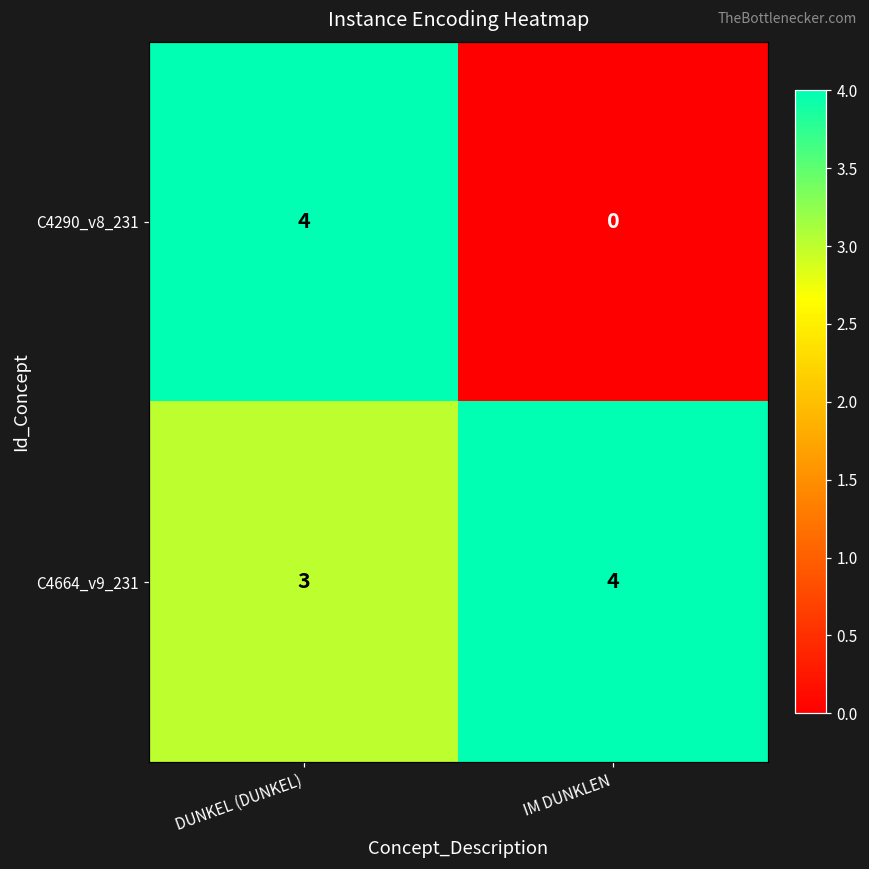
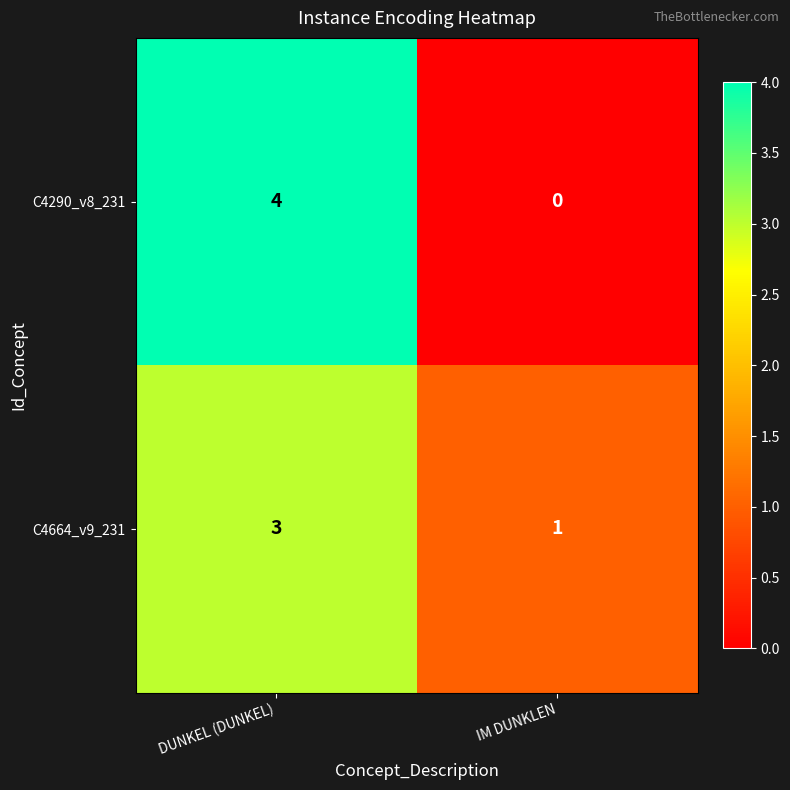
C4664_v9_231, IM DUNKLEN: 4 -> 1
